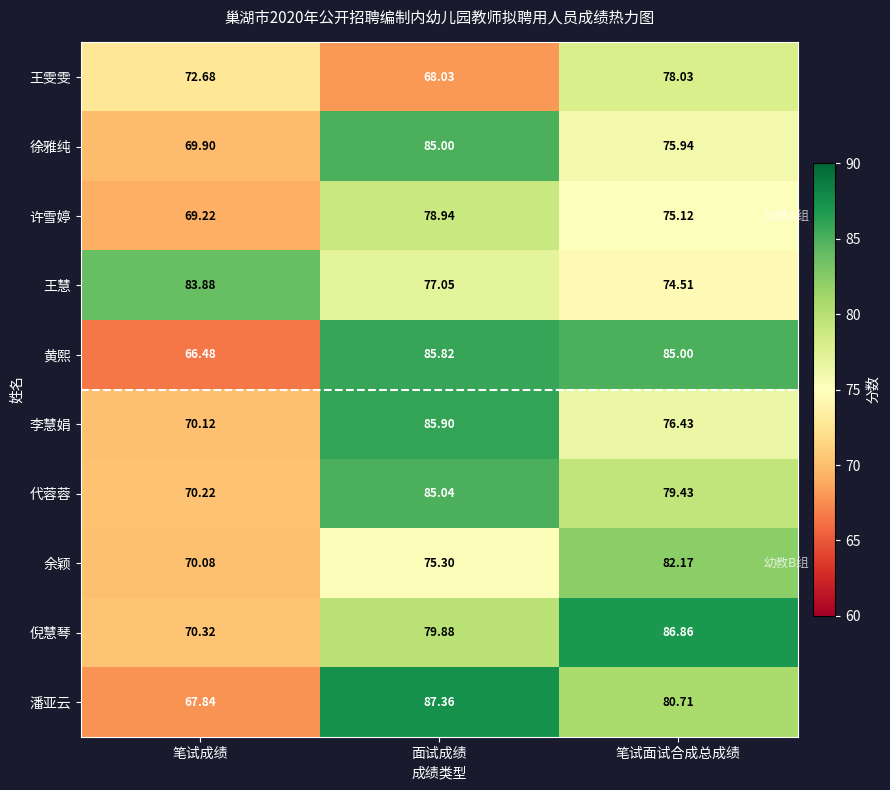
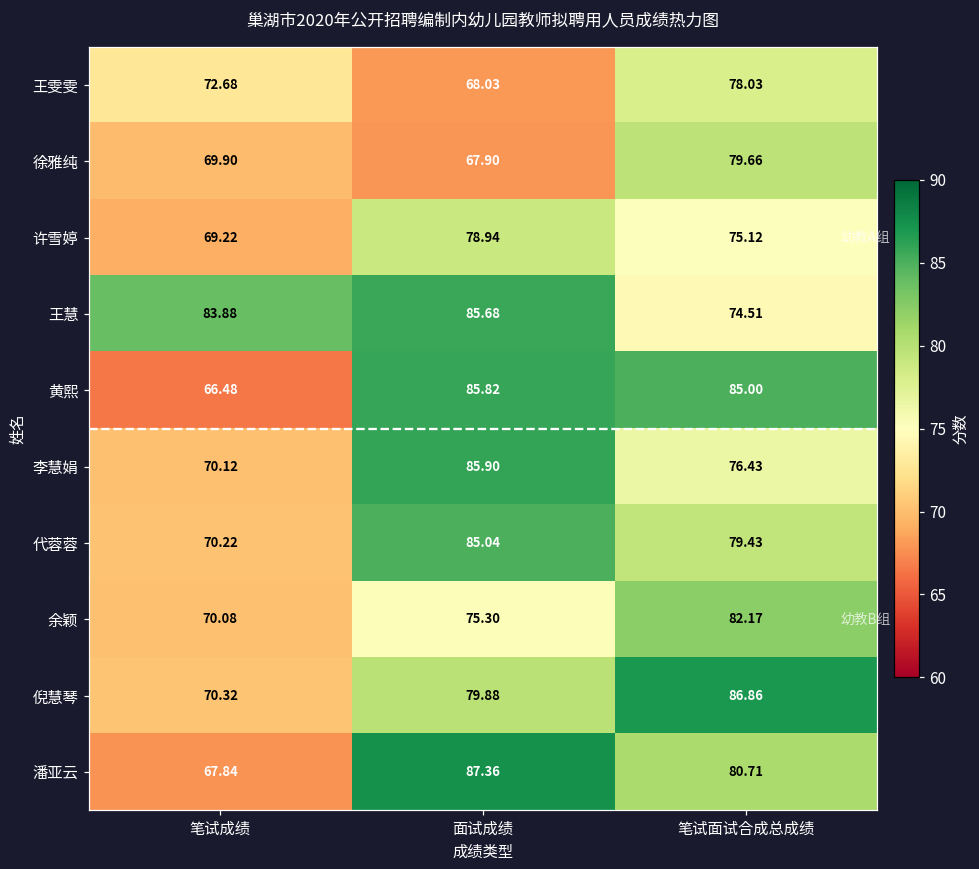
徐雅纯, 面试成绩: 85.00 -> 67.90
徐雅纯, 笔试面试合成总成绩: 75.94 -> 79.66
王慧, 面试成绩: 77.05 -> 85.68
